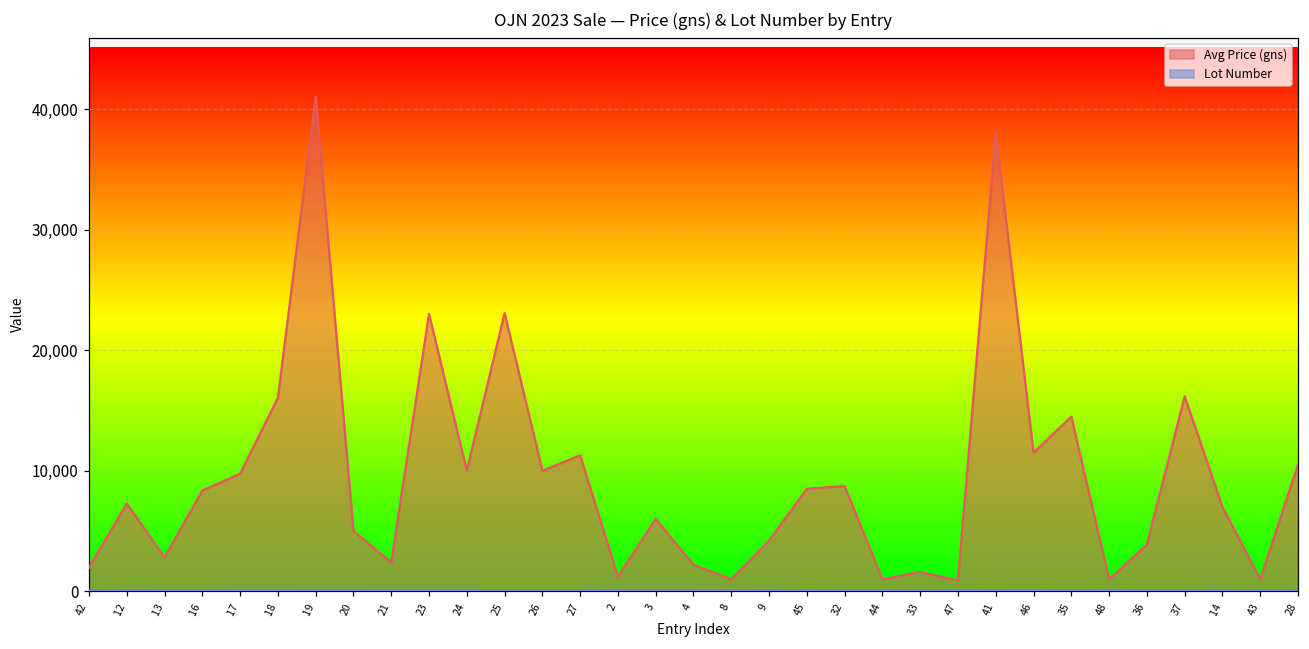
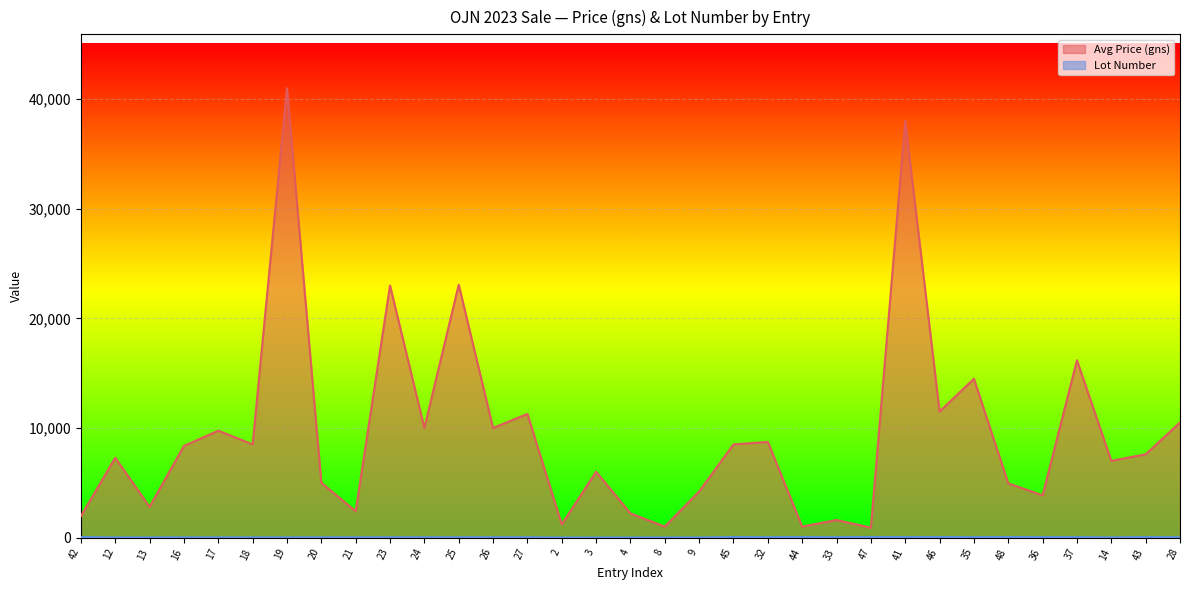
Avg Price (gns), 18: 16,000 -> 8,500
Avg Price (gns), 48: 1,000 -> 4,900
Avg Price (gns), 43: 1,000 -> 7,600
